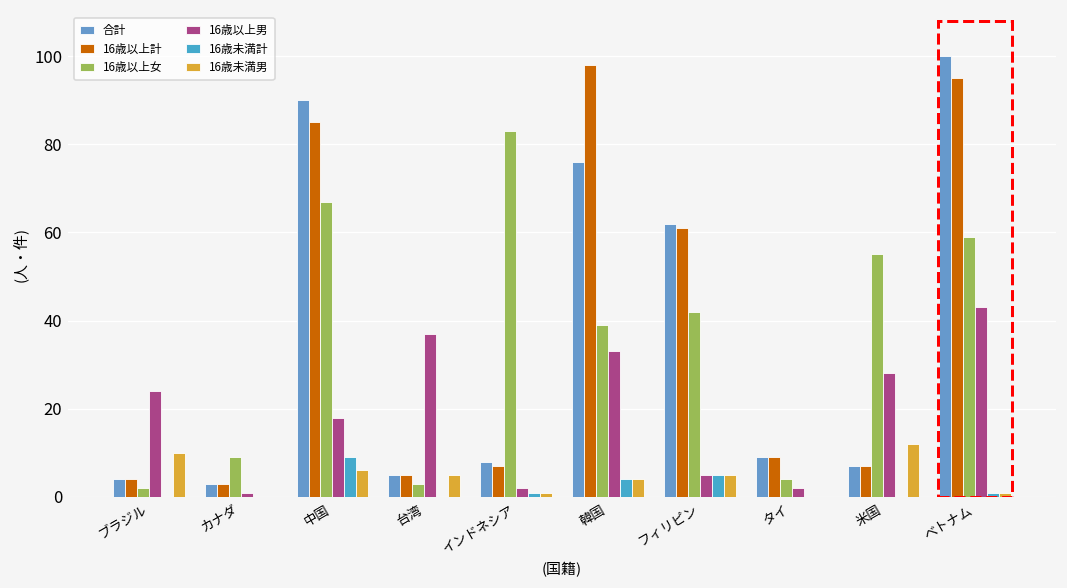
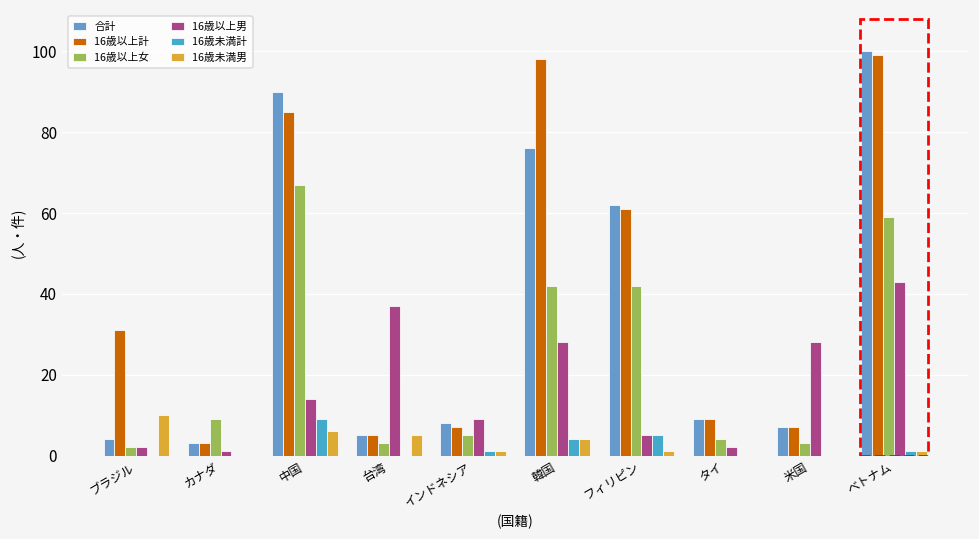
16歳以上計, ブラジル: 4 -> 31
16歳以上男, ブラジル: 24 -> 2
16歳以上男, 中国: 18 -> 14
16歳以上女, インドネシア: 83 -> 5
16歳以上男, インドネシア: 2 -> 9
16歳以上女, 韓国: 39 -> 42
16歳以上男, 韓国: 33 -> 28
16歳未満男, フィリピン: 5 -> 1
16歳以上女, 米国: 55 -> 3
16歳未満男, 米国: 12 -> 0
16歳以上計, ベトナム: 95 -> 99
